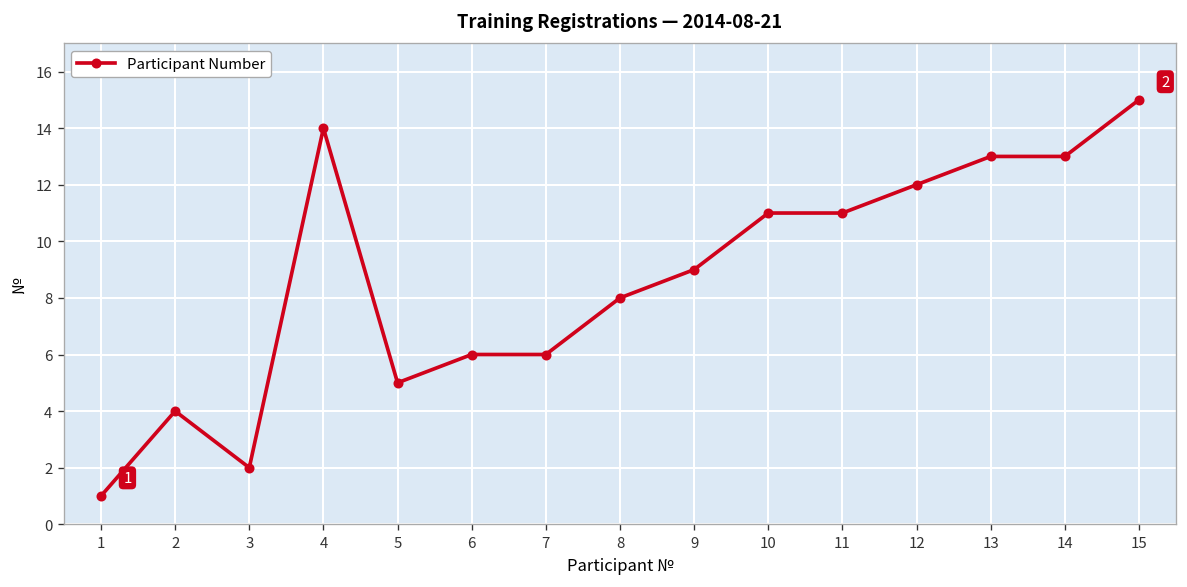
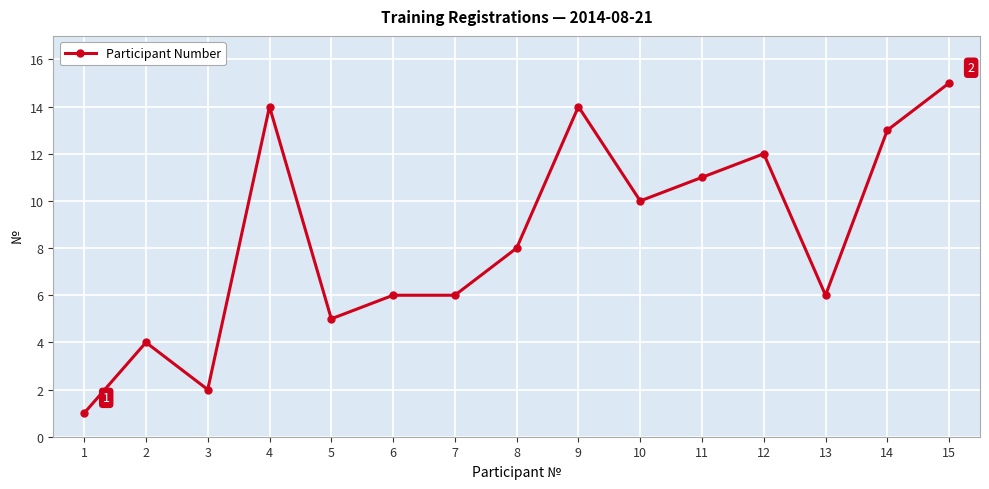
9: 9 -> 14
10: 11 -> 10
13: 13 -> 6
